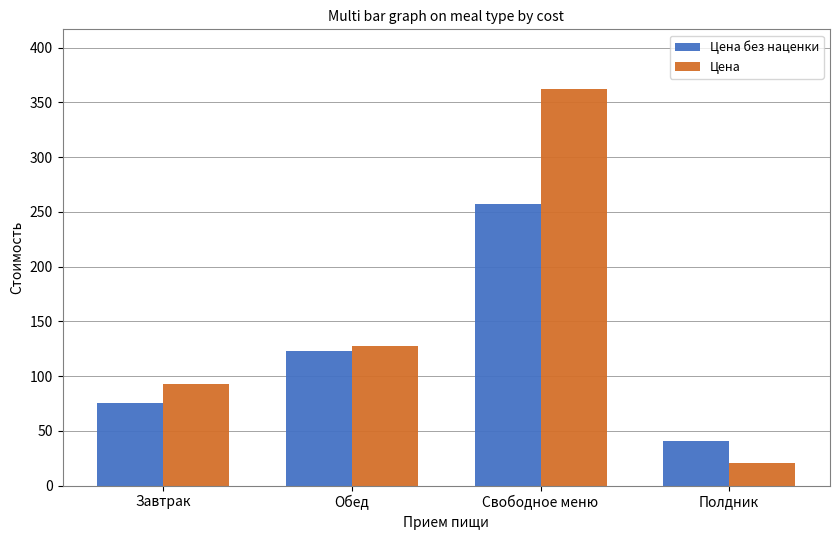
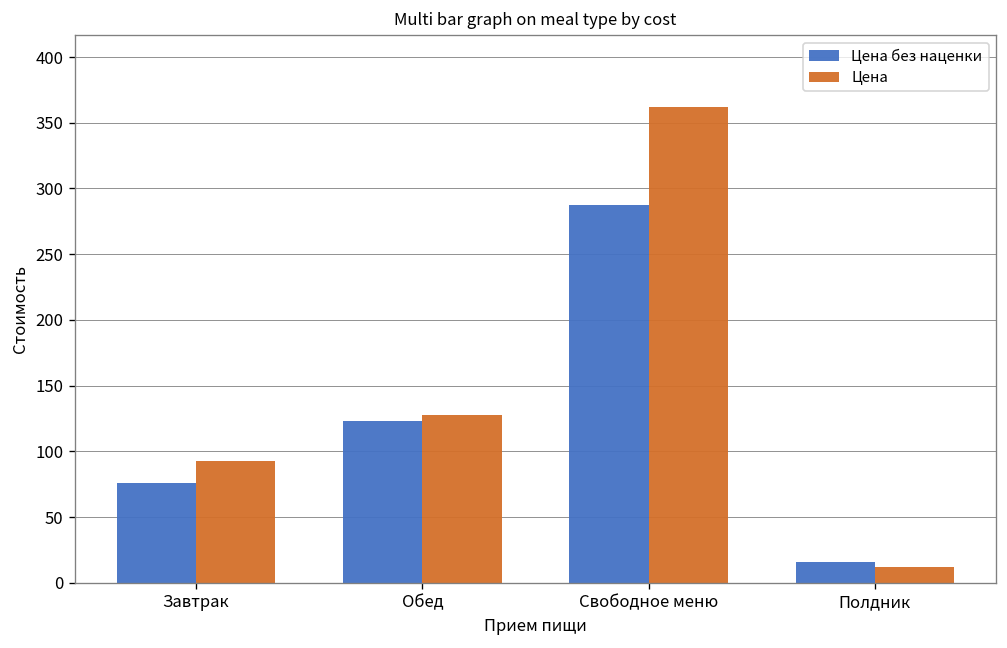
Цена без наценки, Свободное меню: 257 -> 287
Цена без наценки, Полдник: 40 -> 15
Цена, Полдник: 21 -> 12
